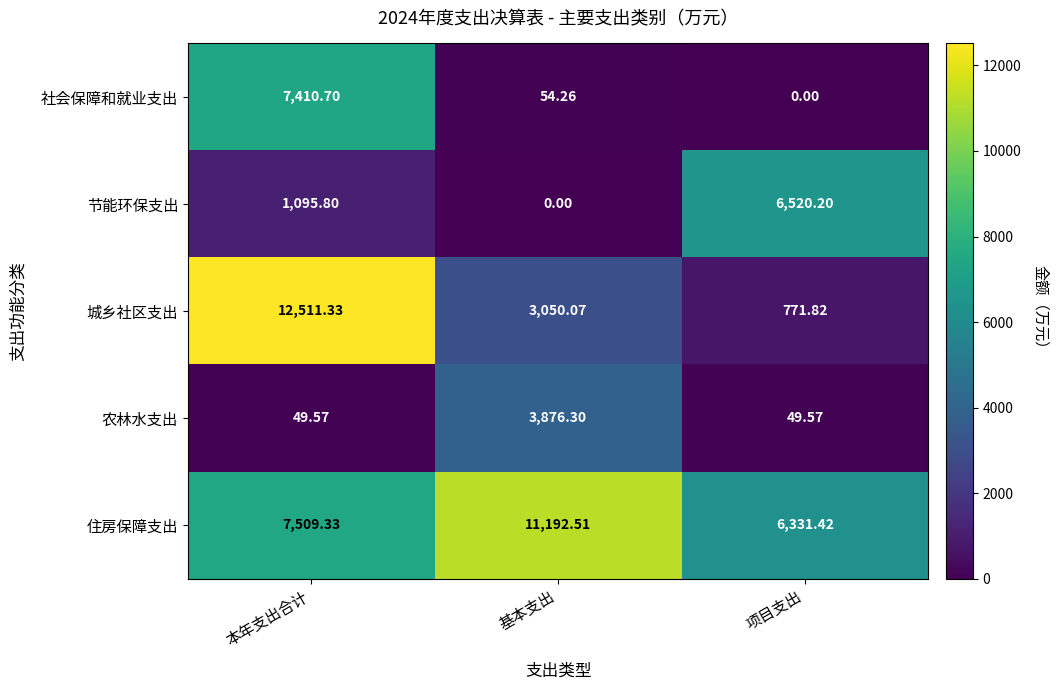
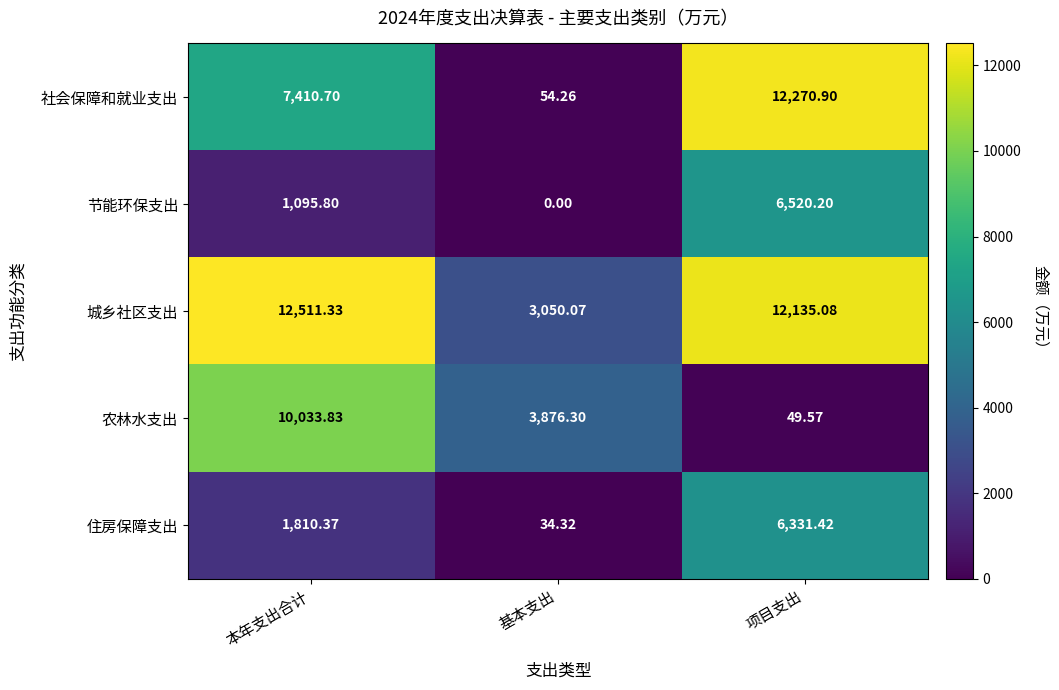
社会保障和就业支出, 项目支出: 0.00 -> 12,270.90
城乡社区支出, 项目支出: 771.82 -> 12,135.08
农林水支出, 本年支出合计: 49.57 -> 10,033.83
住房保障支出, 本年支出合计: 7,509.33 -> 1,810.37
住房保障支出, 基本支出: 11,192.51 -> 34.32
